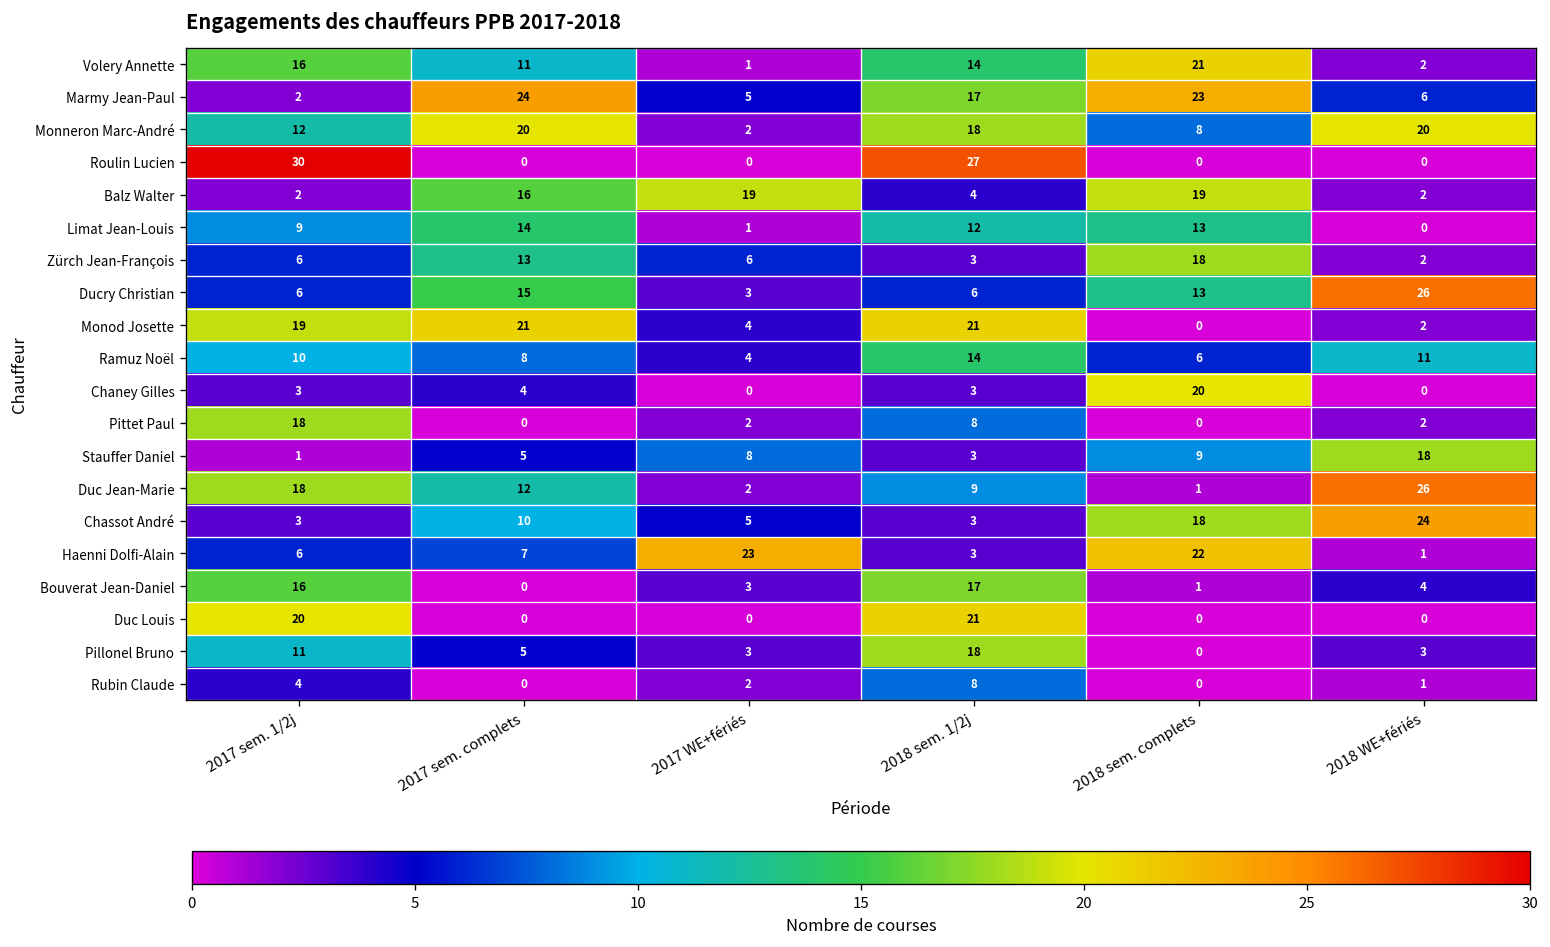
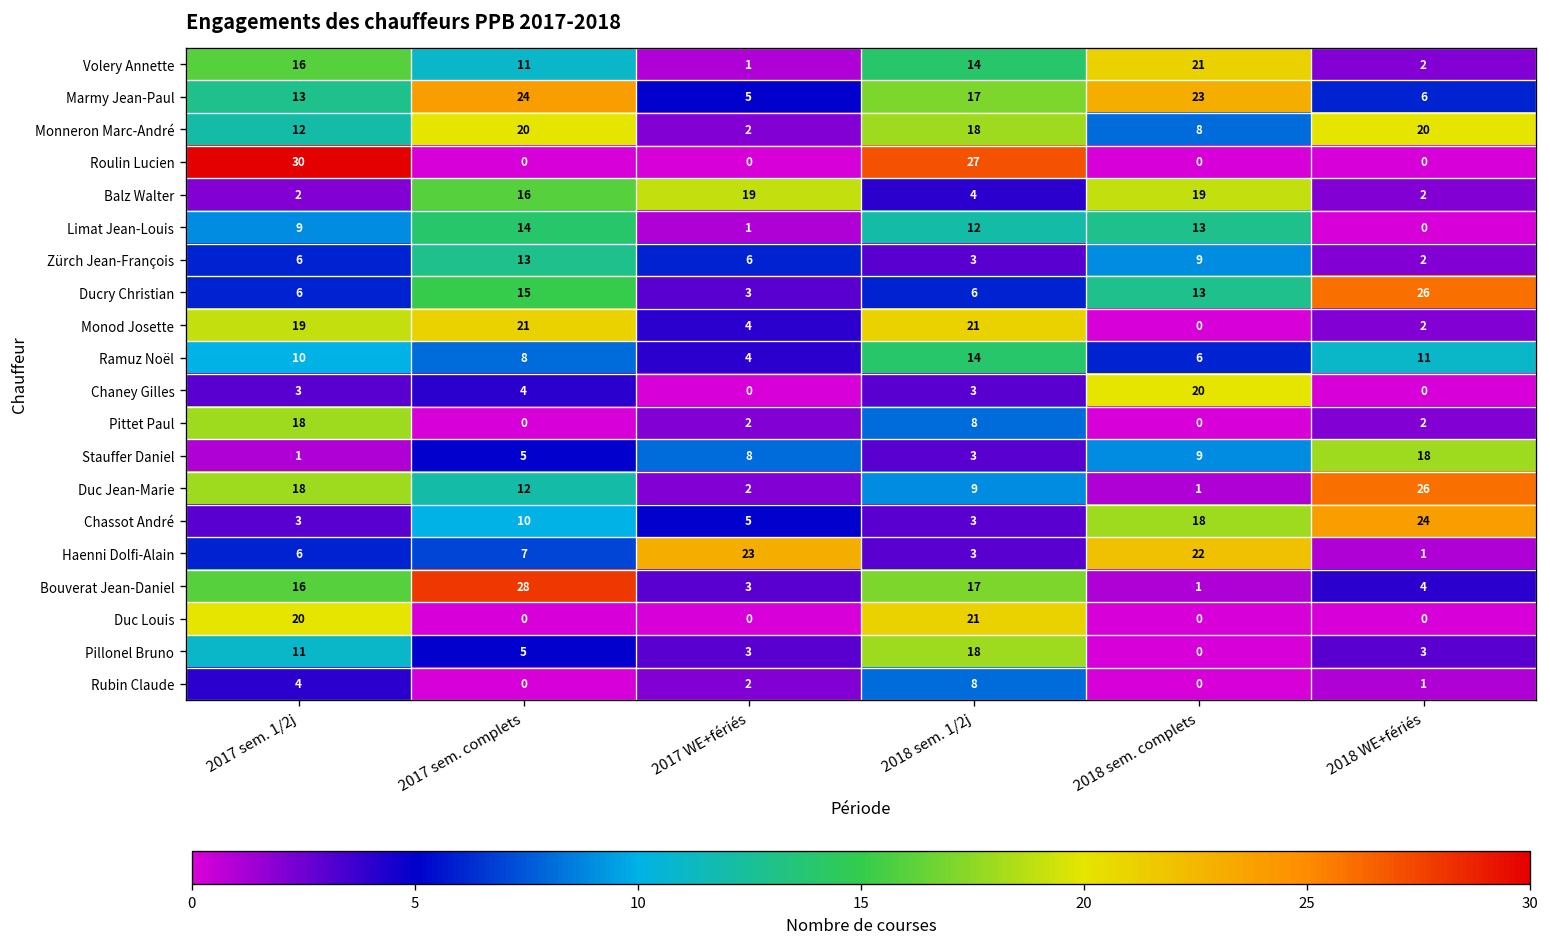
Marmy Jean-Paul, 2017 sem. 1/2j: 2 -> 13
Zürch Jean-François, 2018 sem. complets: 18 -> 9
Bouverat Jean-Daniel, 2017 sem. complets: 0 -> 28
